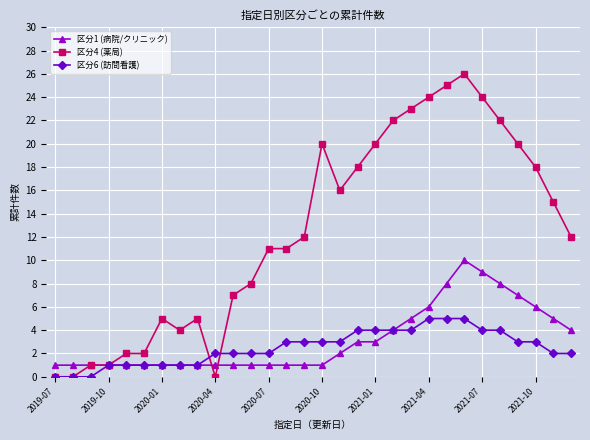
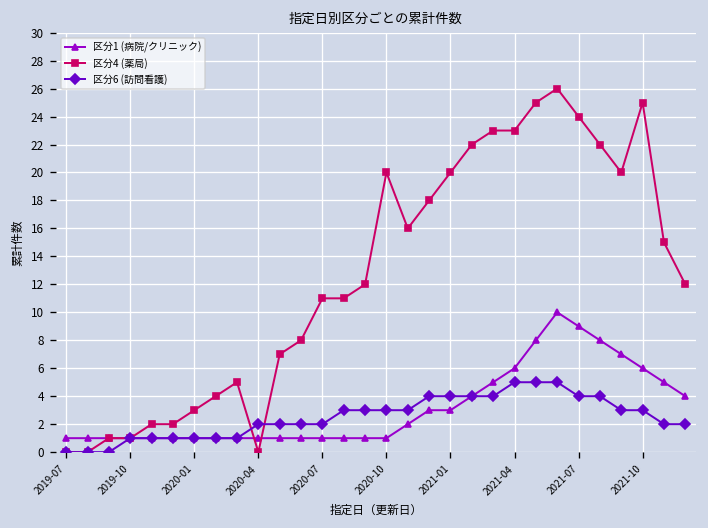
区分4 (薬局), 2020-01: 5 -> 3
区分4 (薬局), 2021-04: 24 -> 23
区分4 (薬局), 2021-10: 18 -> 25
